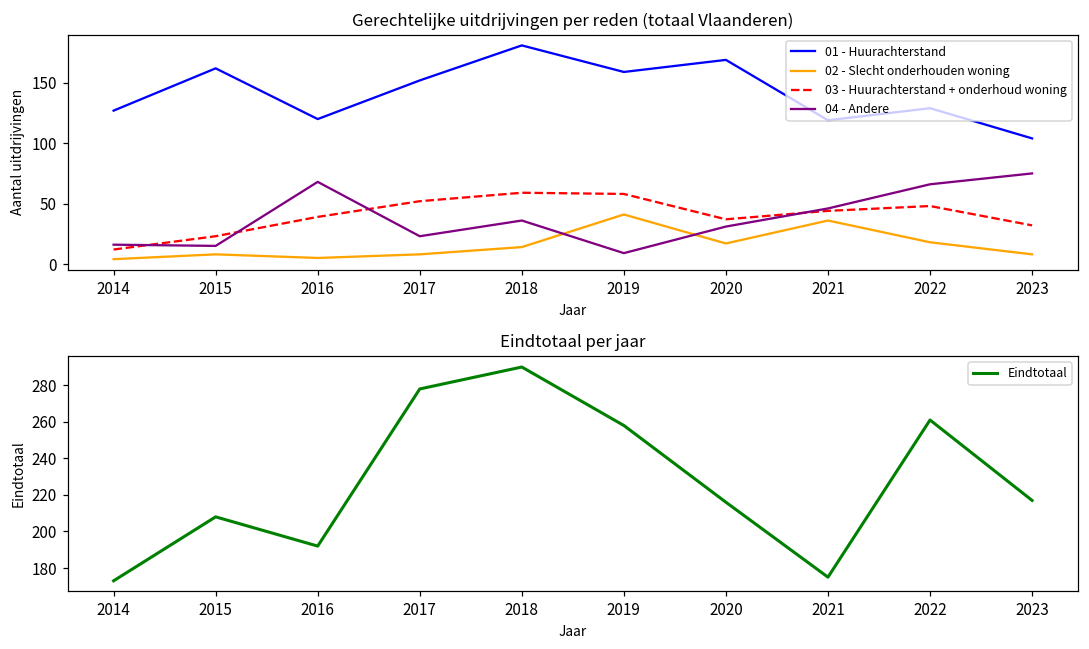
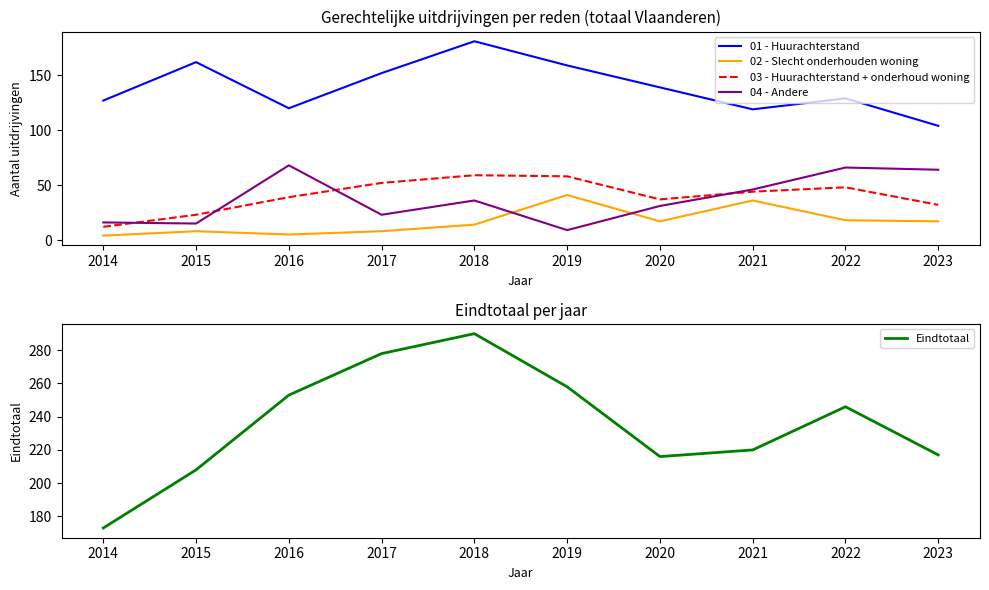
Gerechtelijke uitdrijvingen per reden (totaal Vlaanderen), 01 - Huurachterstand, 2020: 169 -> 139
Gerechtelijke uitdrijvingen per reden (totaal Vlaanderen), 02 - Slecht onderhouden woning, 2023: 8 -> 17
Gerechtelijke uitdrijvingen per reden (totaal Vlaanderen), 04 - Andere, 2023: 75 -> 64
Eindtotaal per jaar, 2016: 192 -> 253
Eindtotaal per jaar, 2021: 175 -> 220
Eindtotaal per jaar, 2022: 261 -> 246
